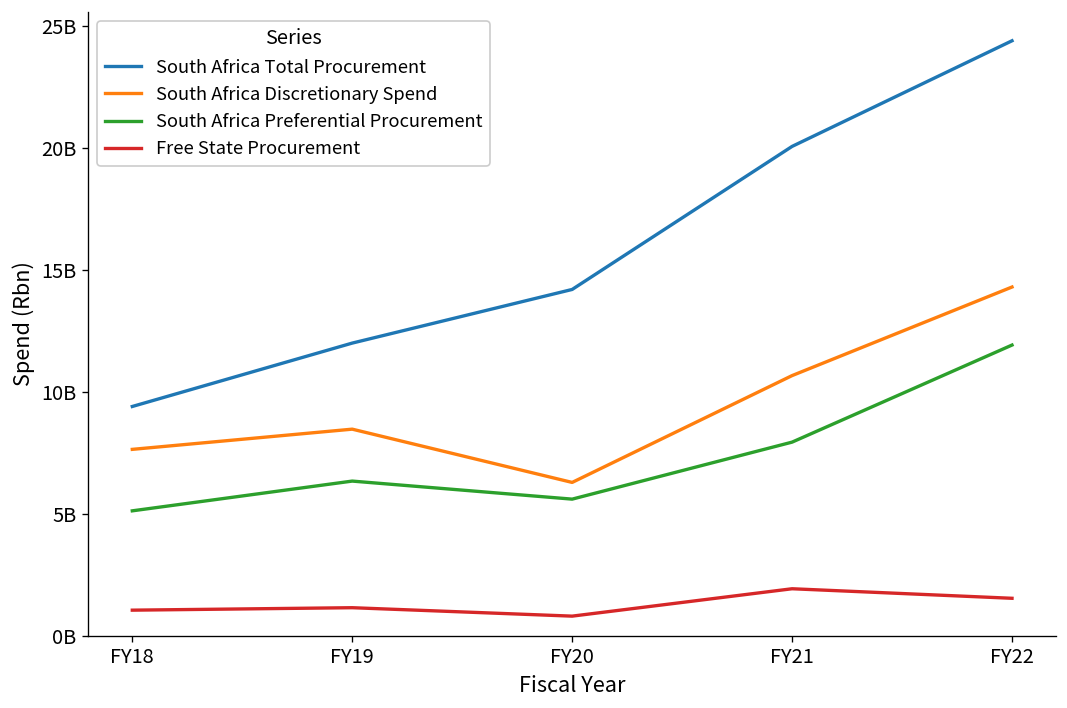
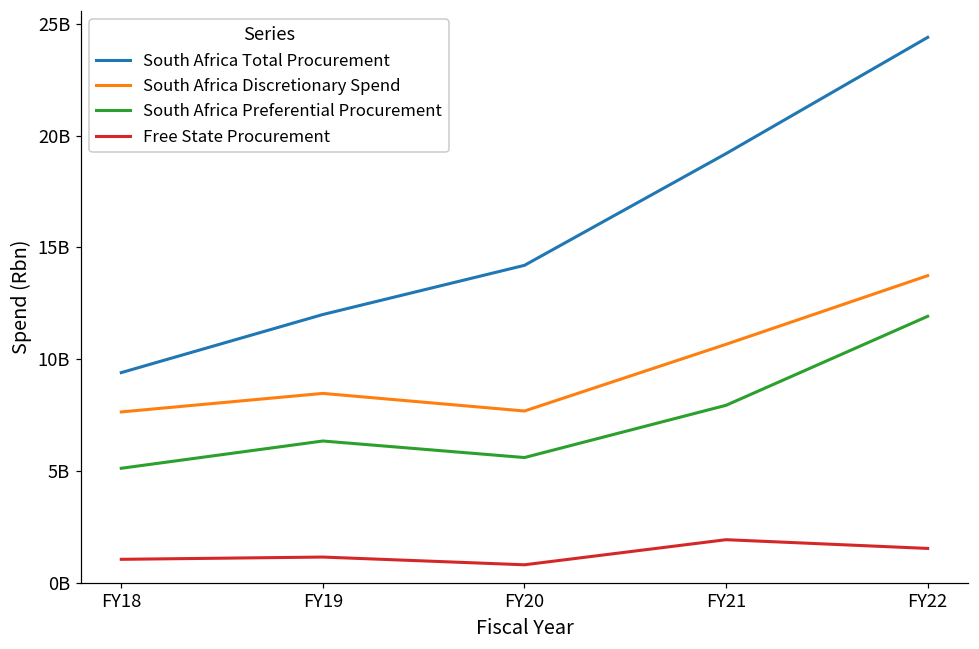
South Africa Discretionary Spend, FY20: 6300000000 -> 7700000000
South Africa Total Procurement, FY21: 20100000000 -> 19200000000
South Africa Discretionary Spend, FY22: 14300000000 -> 13700000000
